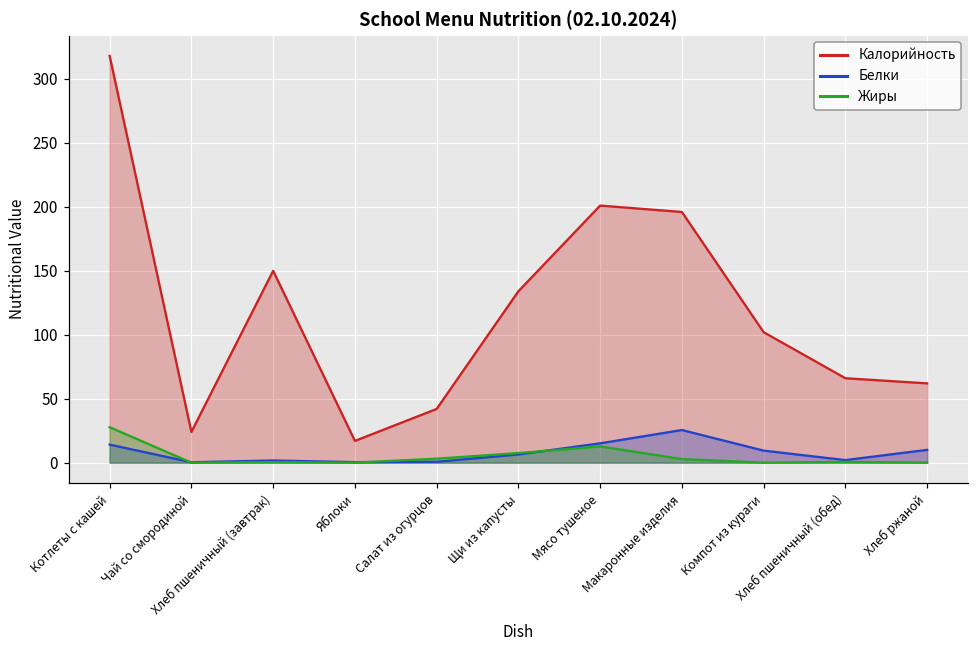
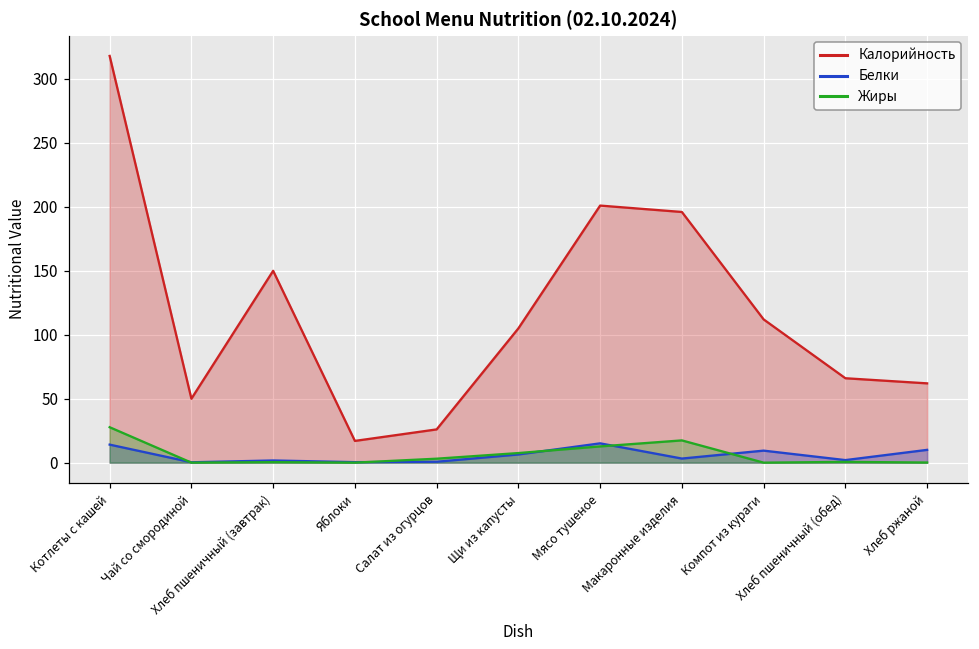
Калорийность, Чай со смородиной: 24 -> 50
Калорийность, Салат из огурцов: 42 -> 26
Калорийность, Щи из капусты: 134 -> 105
Белки, Макаронные изделия: 26 -> 3
Жиры, Макаронные изделия: 3 -> 17
Калорийность, Компот из кураги: 102 -> 112
